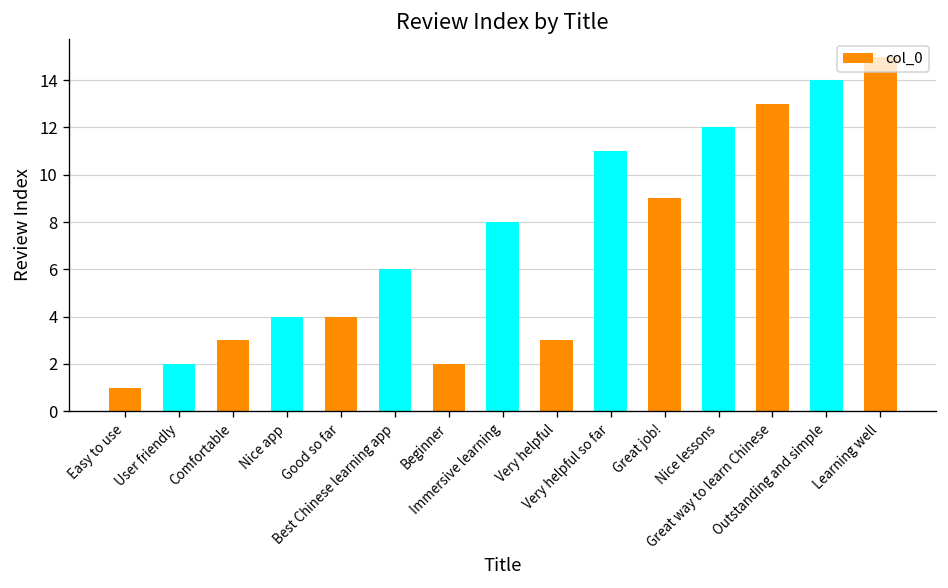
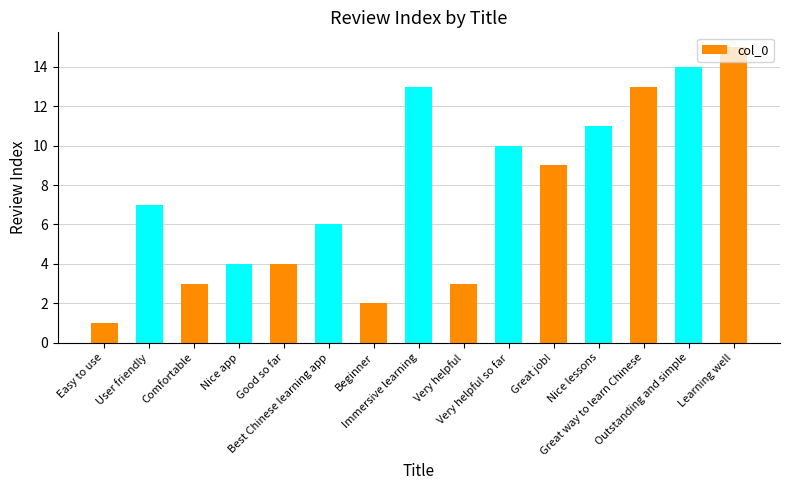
User friendly: 2 -> 7
Immersive learning: 8 -> 13
Very helpful so far: 11 -> 10
Nice lessons: 12 -> 11
